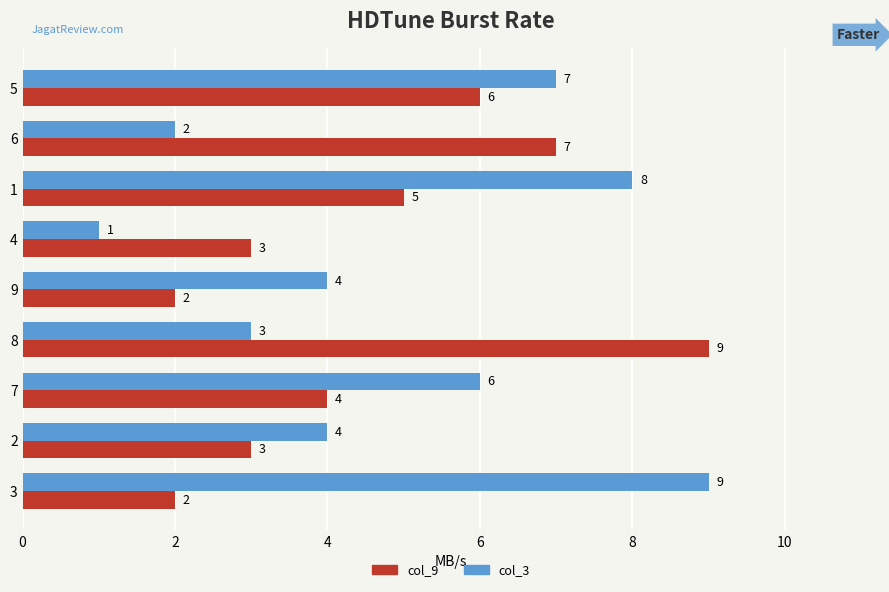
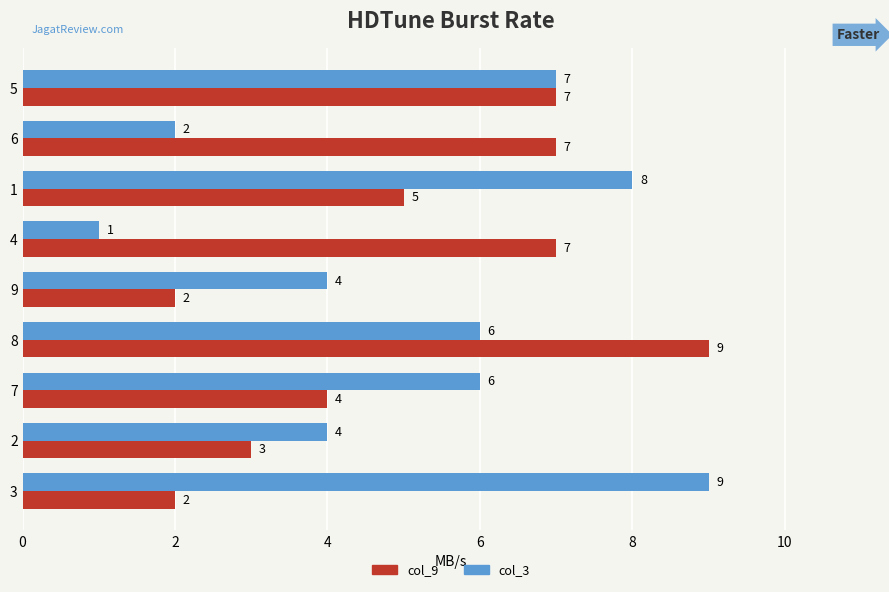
col_9, 5: 6 -> 7
col_9, 4: 3 -> 7
col_3, 8: 3 -> 6
